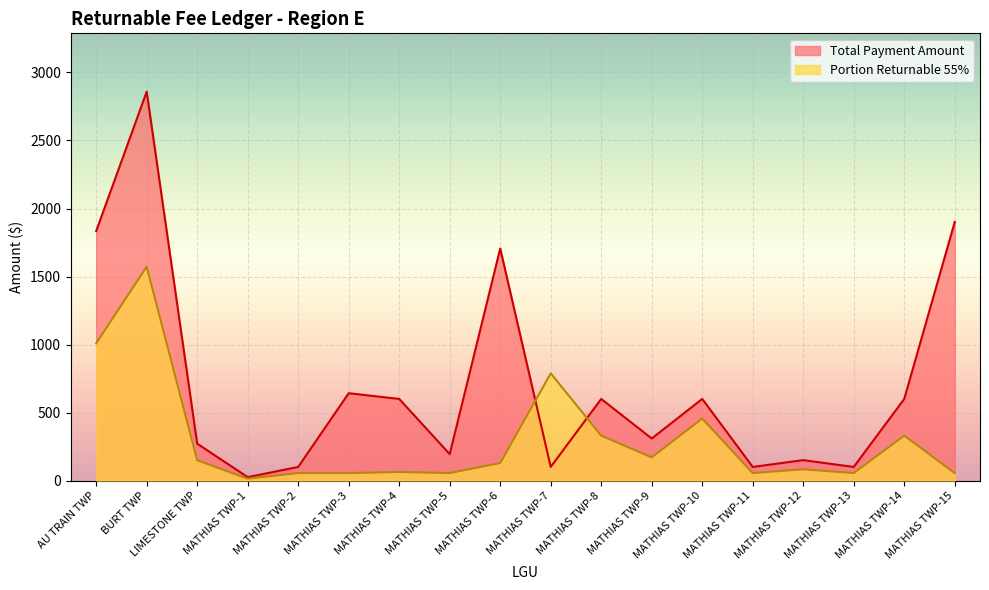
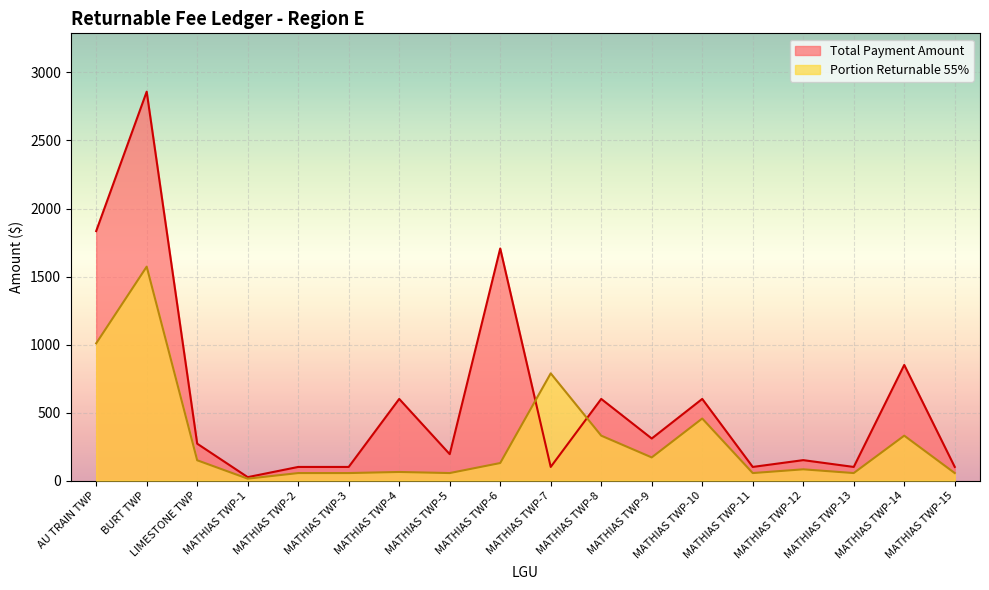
Total Payment Amount, MATHIAS TWP-3: 640 -> 100
Total Payment Amount, MATHIAS TWP-14: 600 -> 850
Total Payment Amount, MATHIAS TWP-15: 1900 -> 100
